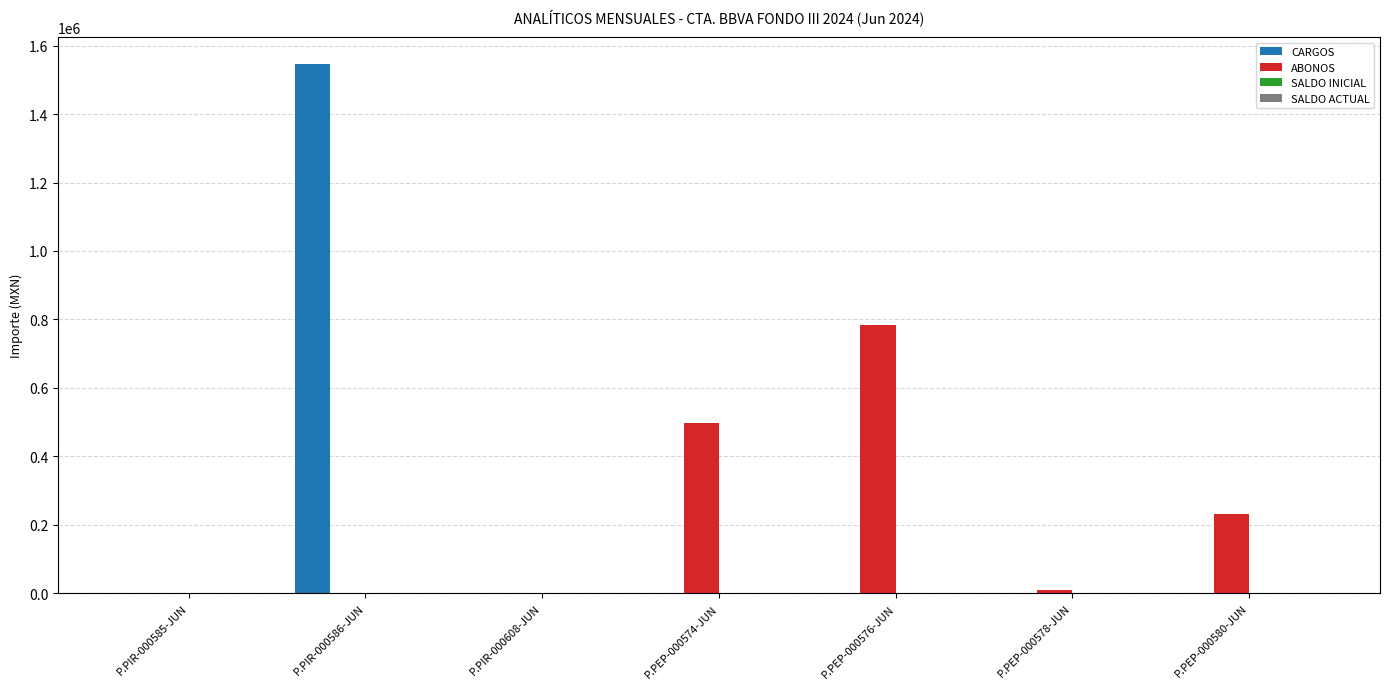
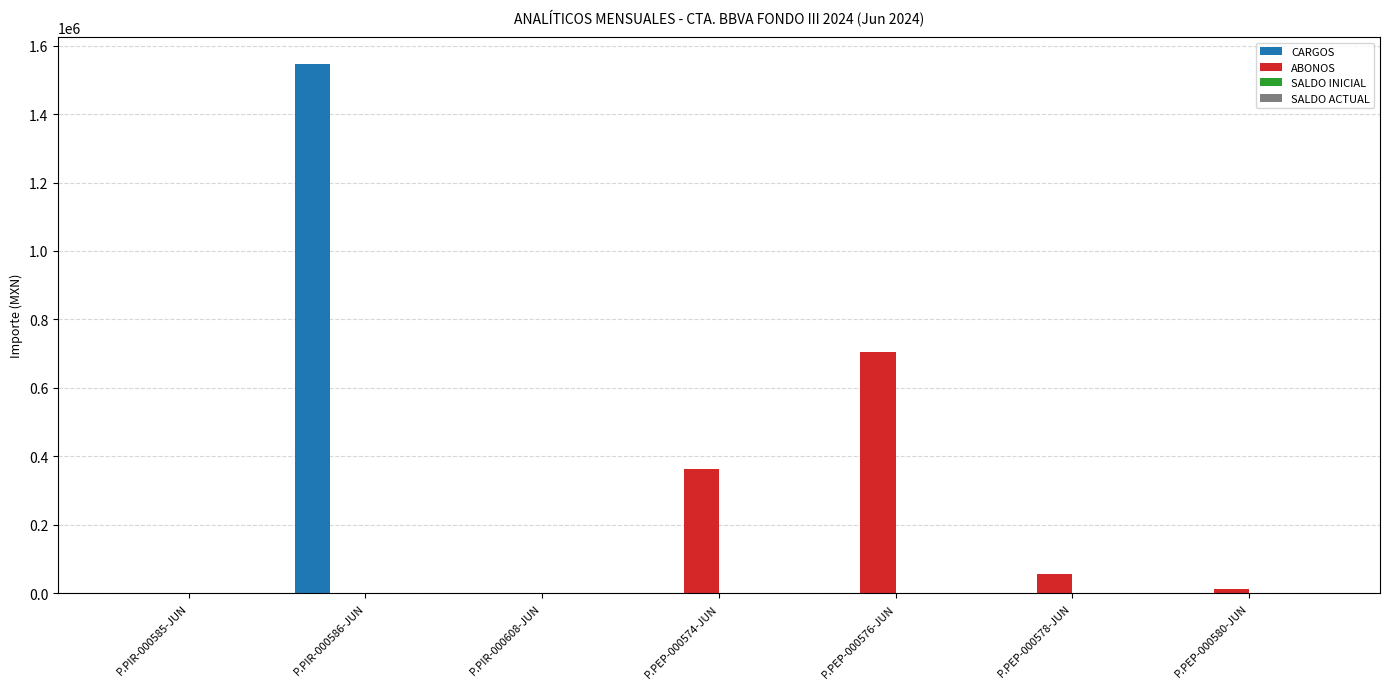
ABONOS, P.PEP-000574-JUN: 500000 -> 360000
ABONOS, P.PEP-000576-JUN: 780000 -> 700000
ABONOS, P.PEP-000578-JUN: 10000 -> 60000
ABONOS, P.PEP-000580-JUN: 230000 -> 10000
